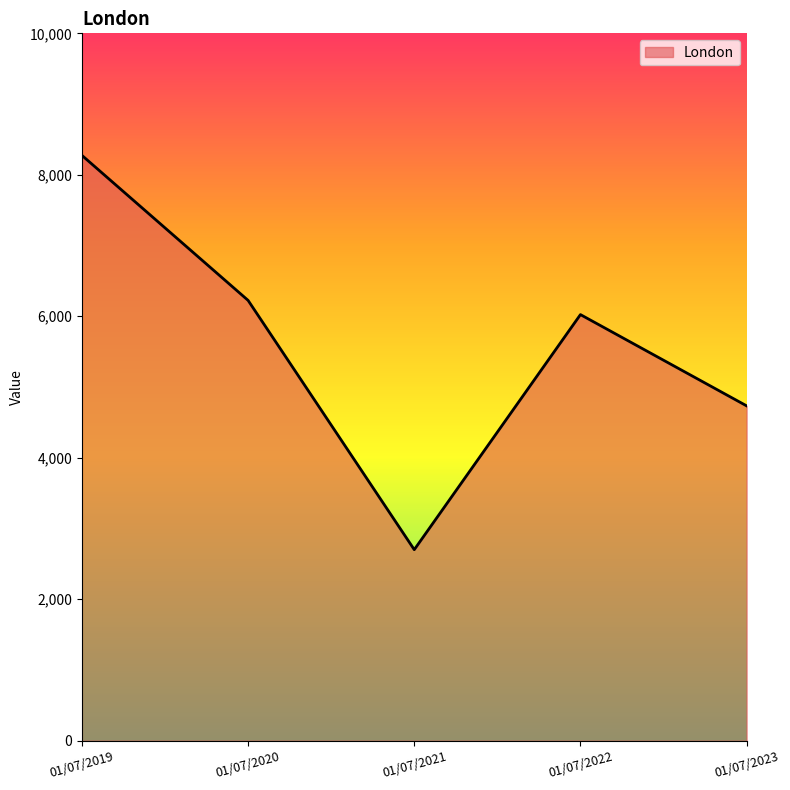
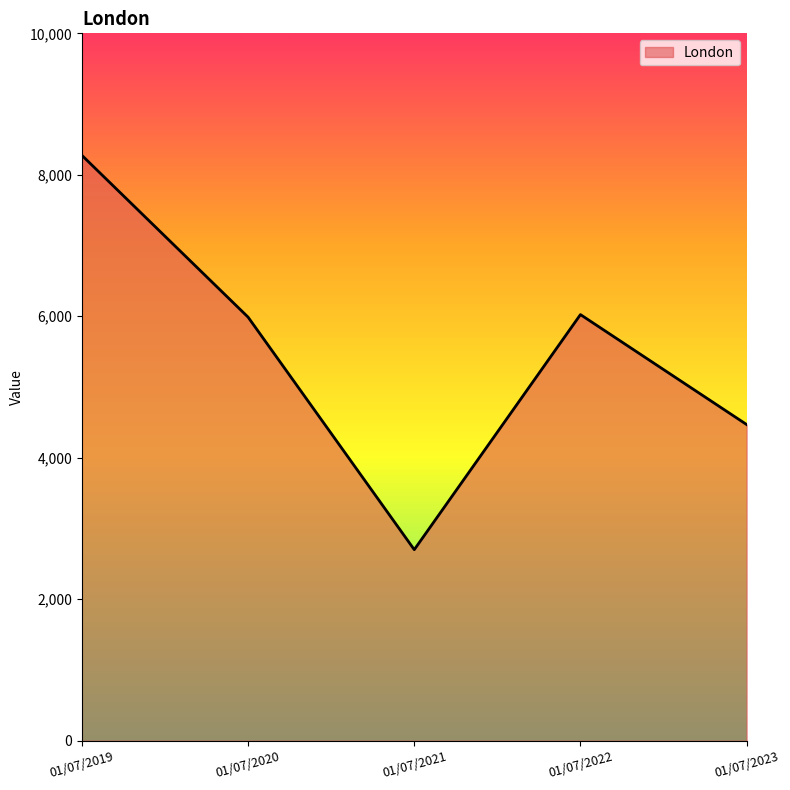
01/07/2020: 6,200 -> 6,000
01/07/2023: 4,700 -> 4,500
